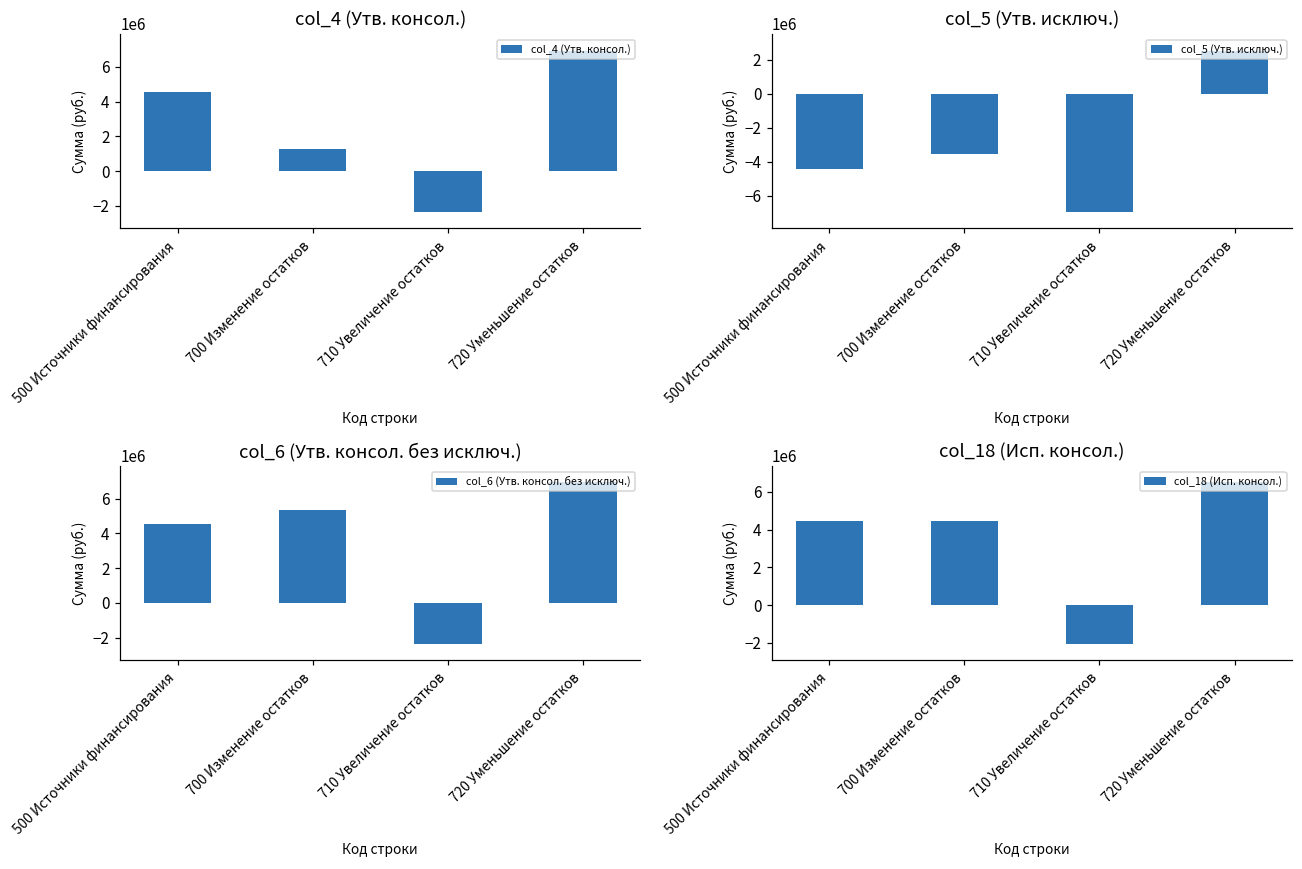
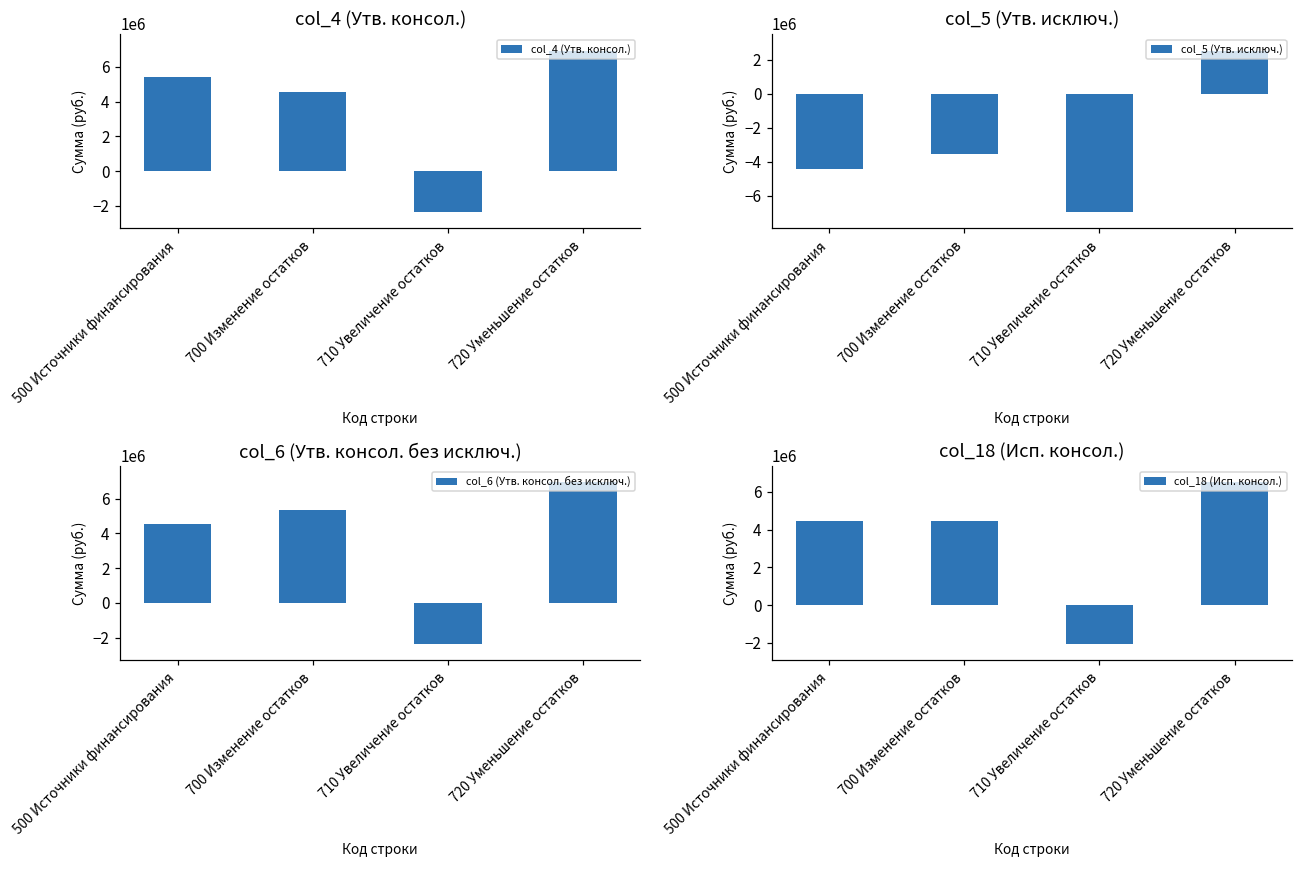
col_4 (Утв. консол.), 500 Источники финансирования: 4600000 -> 5400000
col_4 (Утв. консол.), 700 Изменение остатков: 1300000 -> 4600000
